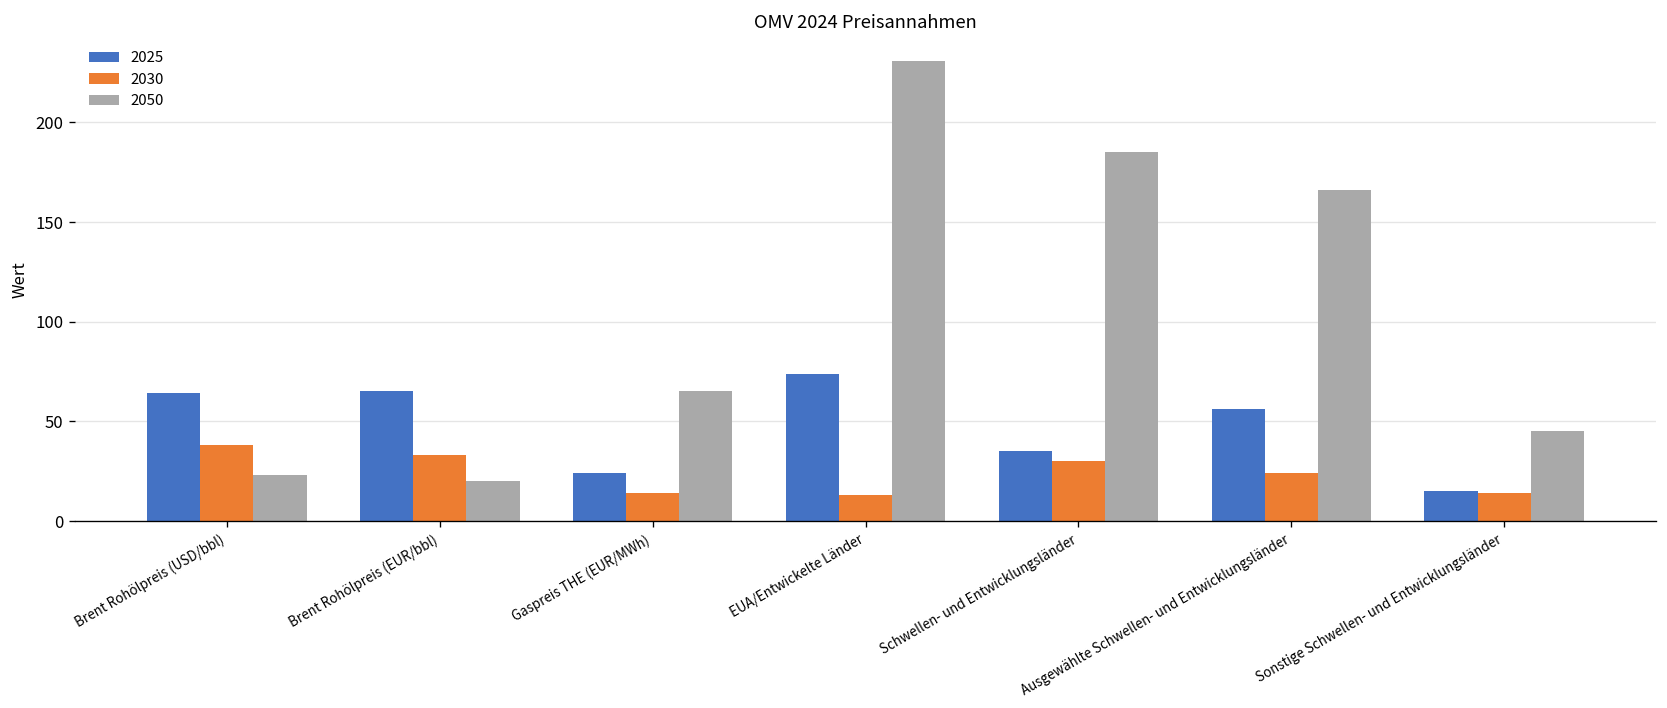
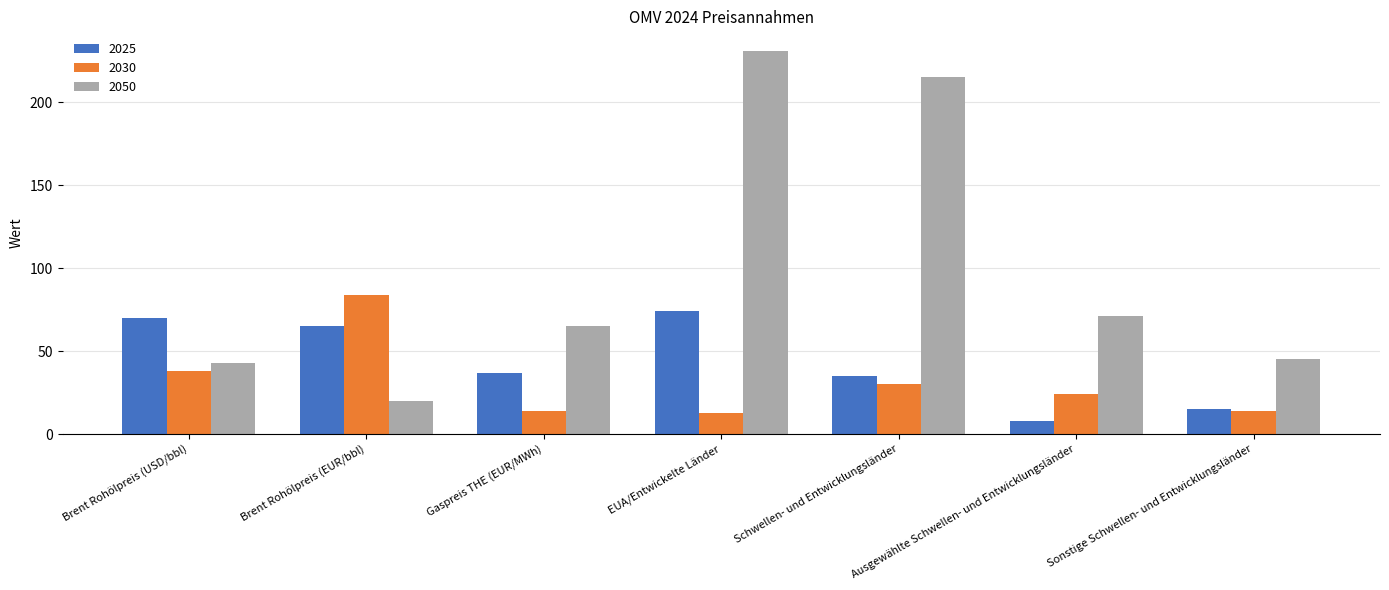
2025, Brent Rohölpreis (USD/bbl): 64 -> 70
2050, Brent Rohölpreis (USD/bbl): 23 -> 43
2030, Brent Rohölpreis (EUR/bbl): 33 -> 84
2025, Gaspreis THE (EUR/MWh): 24 -> 37
2050, Schwellen- und Entwicklungsländer: 185 -> 215
2025, Ausgewählte Schwellen- und Entwicklungsländer: 56 -> 8
2050, Ausgewählte Schwellen- und Entwicklungsländer: 166 -> 71
